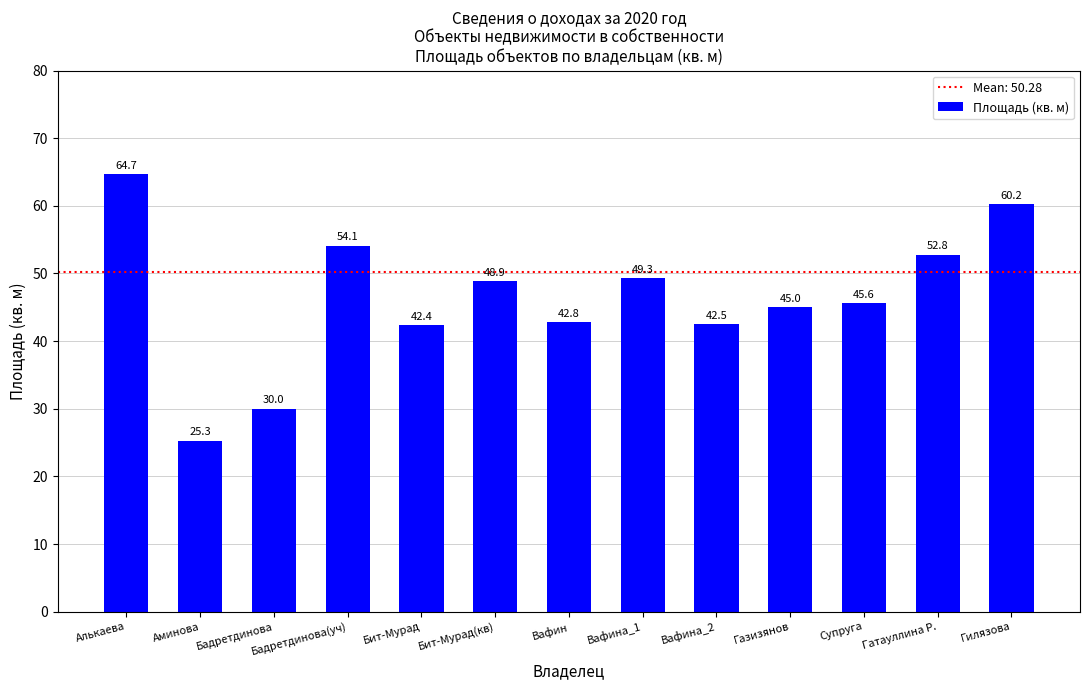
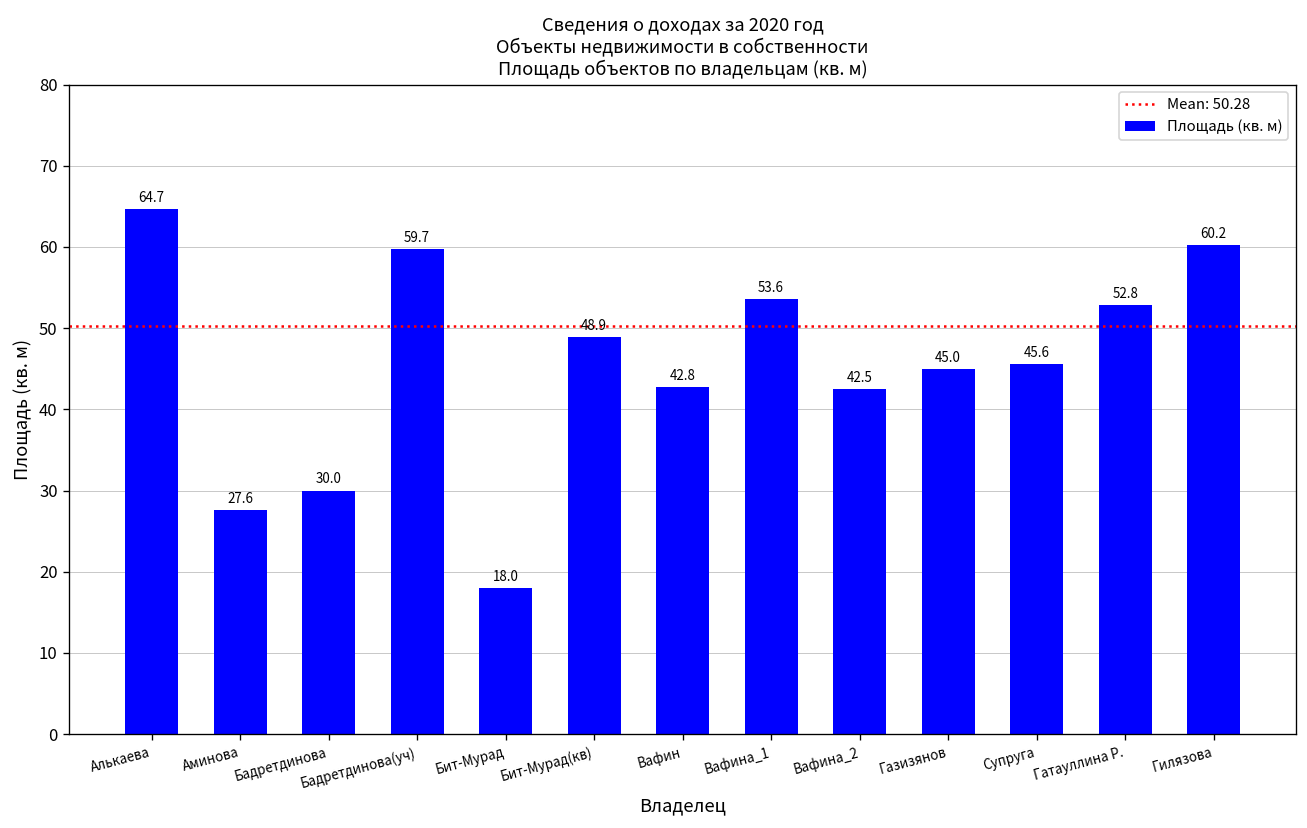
Аминова: 25.3 -> 27.6
Бадретдинова(уч): 54.1 -> 59.7
Бит-Мурад: 42.4 -> 18.0
Вафина_1: 49.3 -> 53.6
